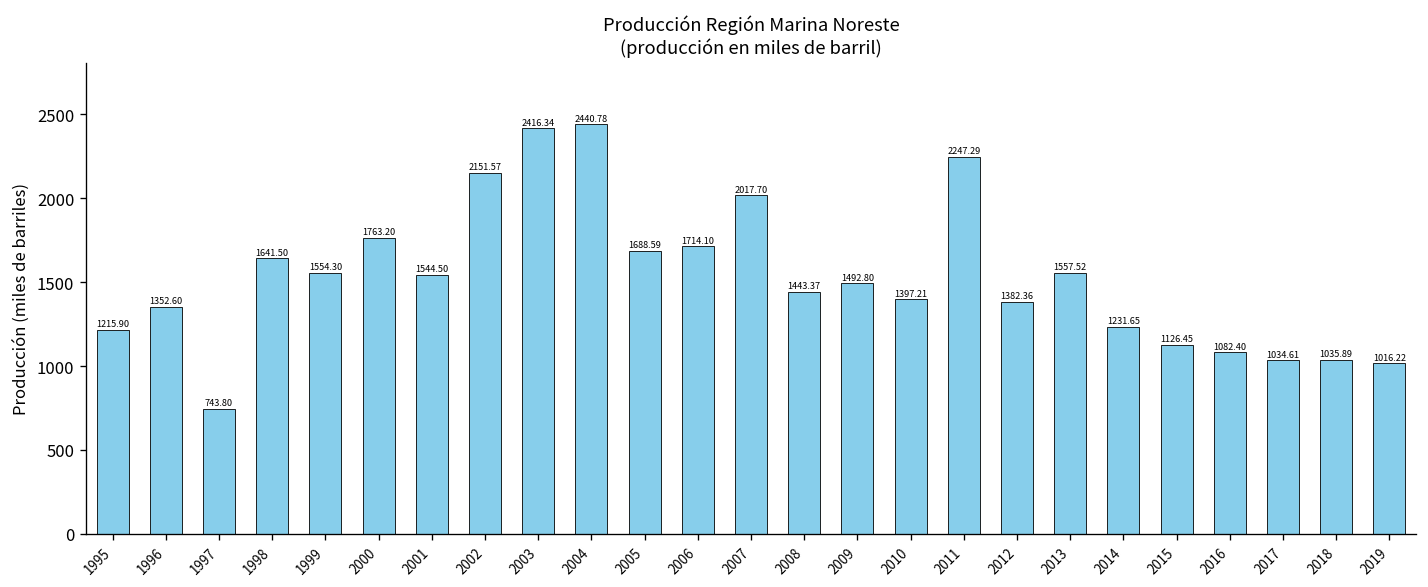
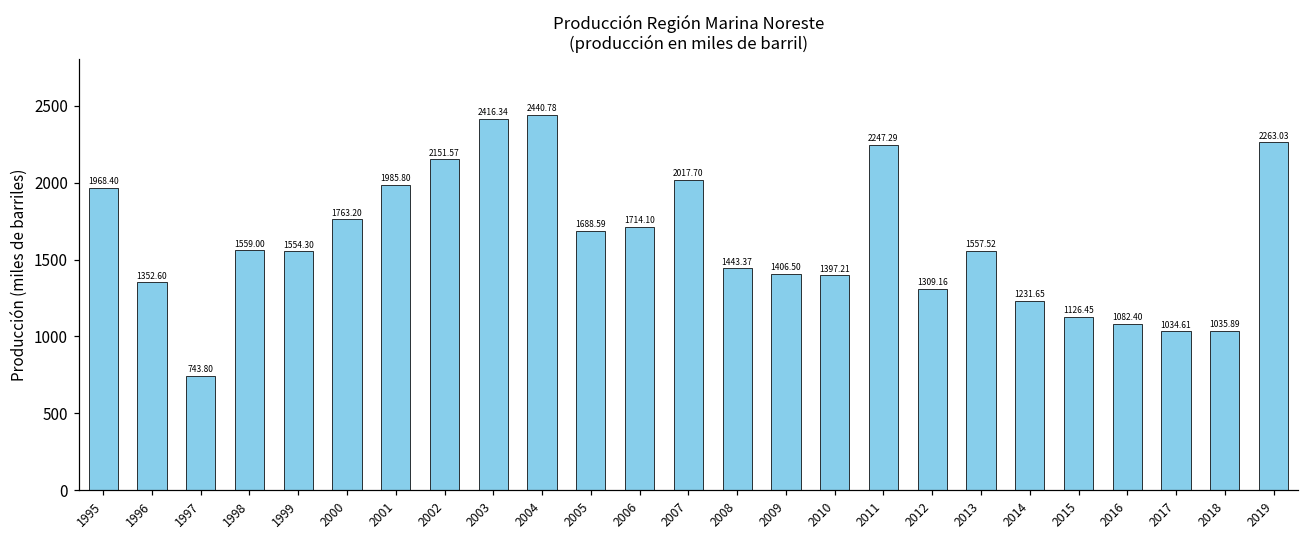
1995: 1215.90 -> 1968.40
1998: 1641.50 -> 1559.00
2001: 1544.50 -> 1985.80
2009: 1492.80 -> 1406.50
2012: 1382.36 -> 1309.16
2019: 1016.22 -> 2263.03
